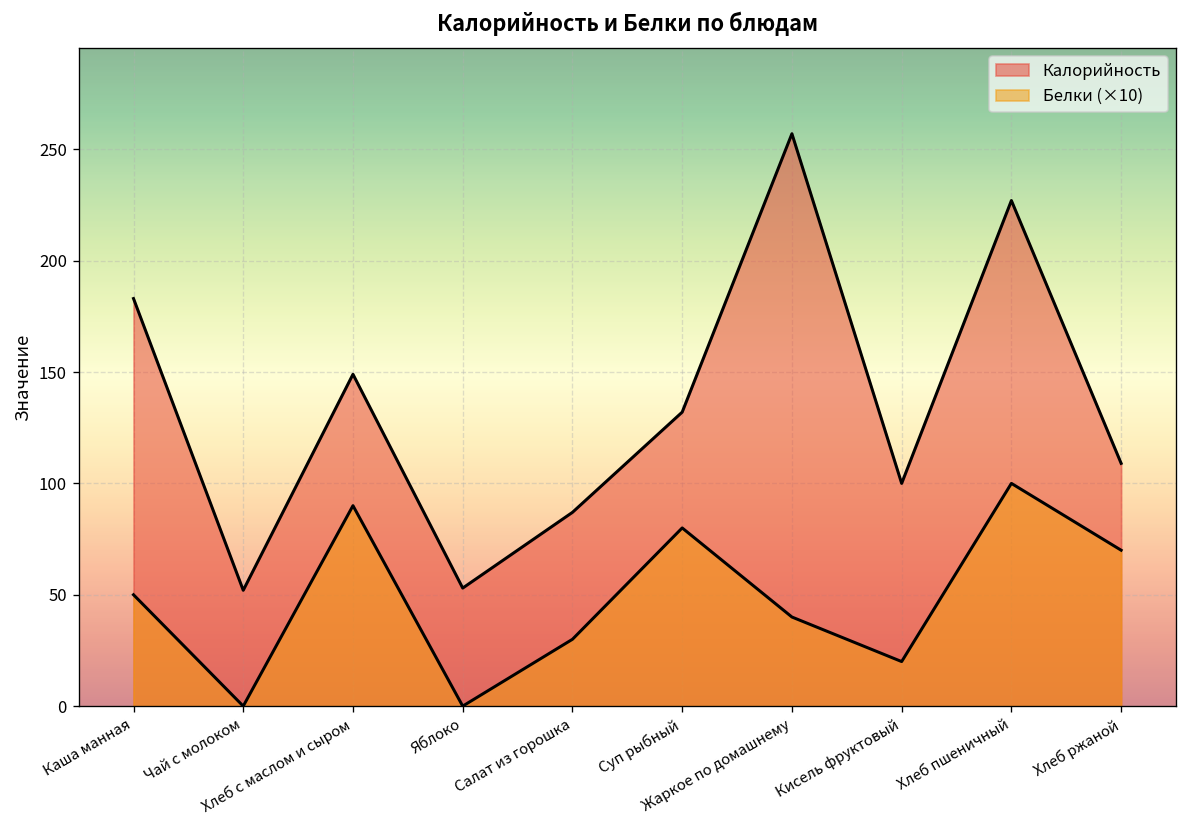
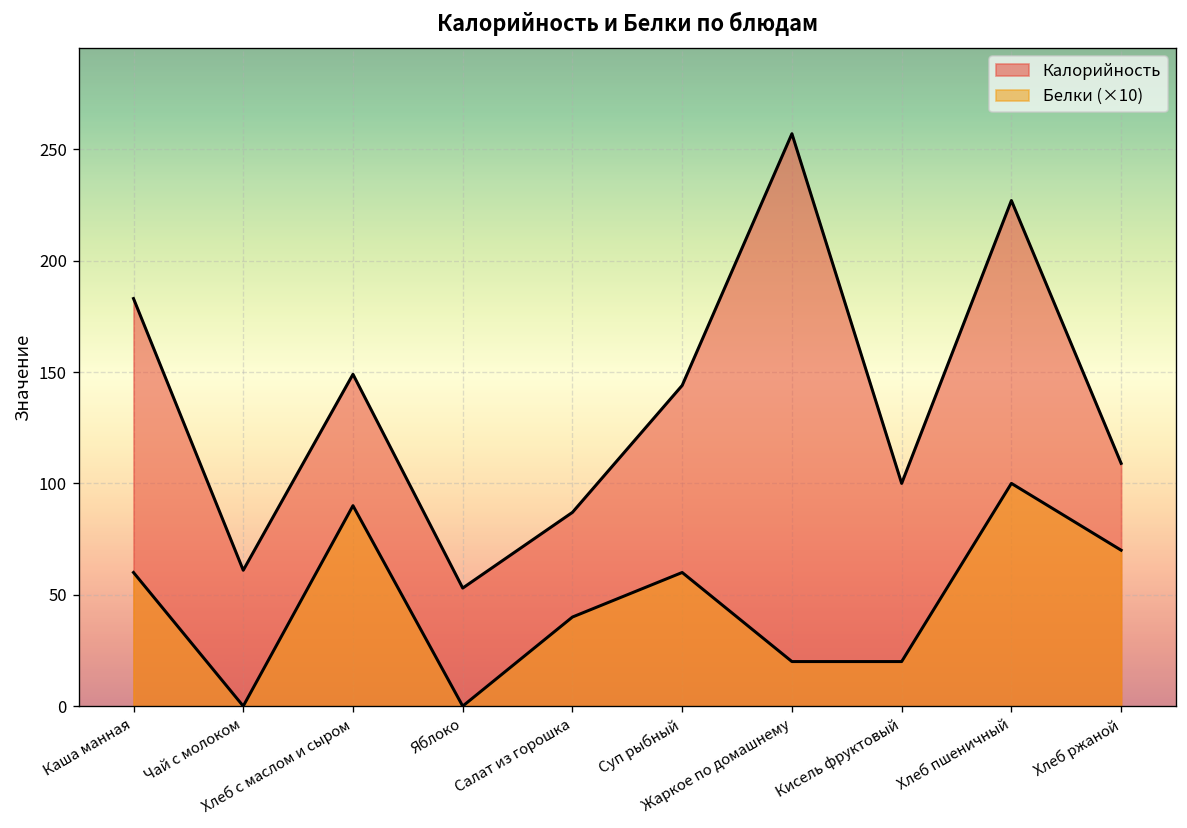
Белки (×10), Каша манная: 50 -> 60
Калорийность, Чай с молоком: 52 -> 61
Белки (×10), Салат из горошка: 30 -> 40
Калорийность, Суп рыбный: 132 -> 144
Белки (×10), Суп рыбный: 80 -> 60
Белки (×10), Жаркое по домашнему: 40 -> 20
